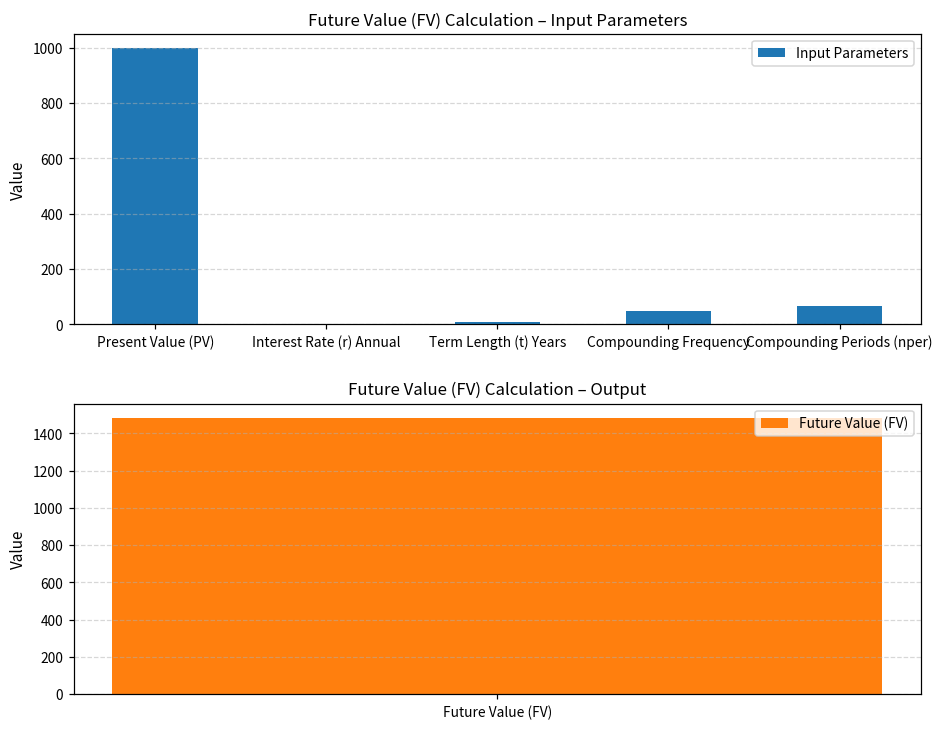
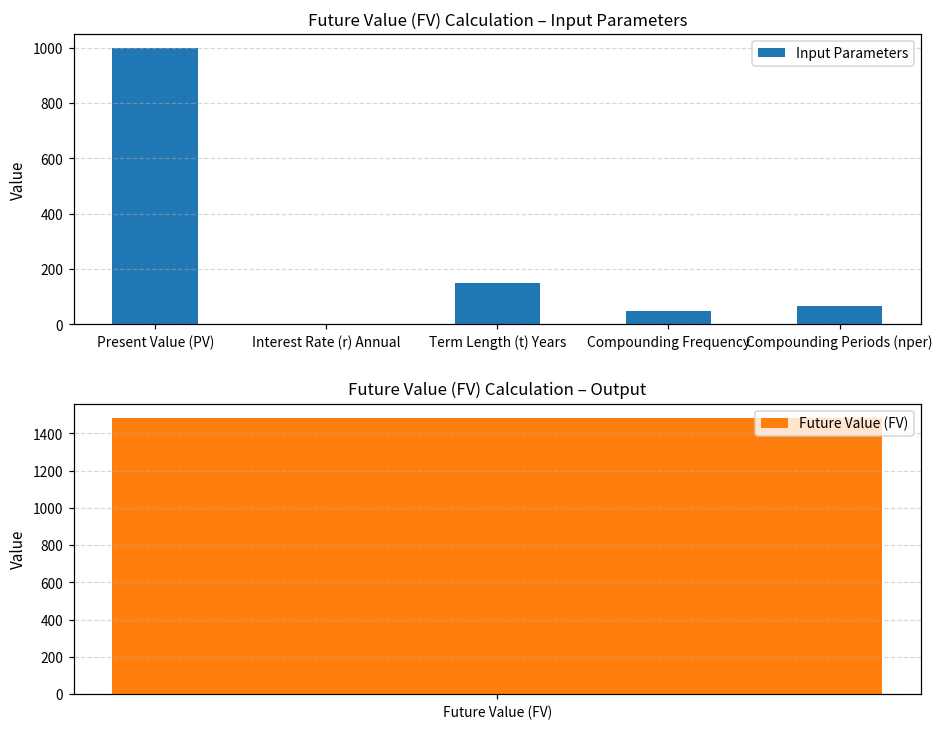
Future Value (FV) Calculation – Input Parameters, Term Length (t) Years: 10 -> 150
